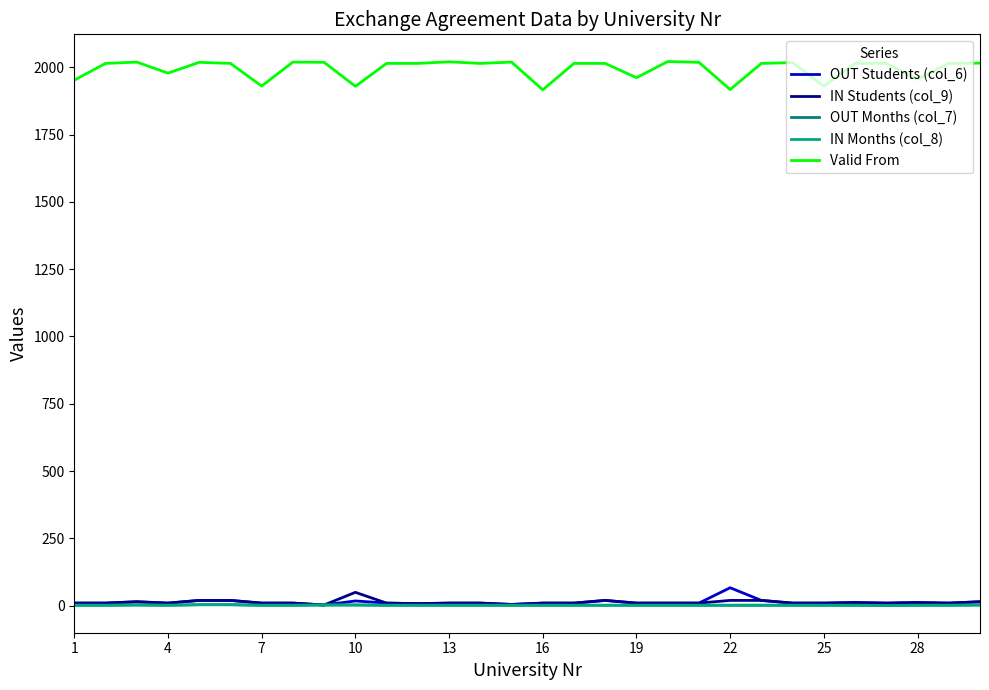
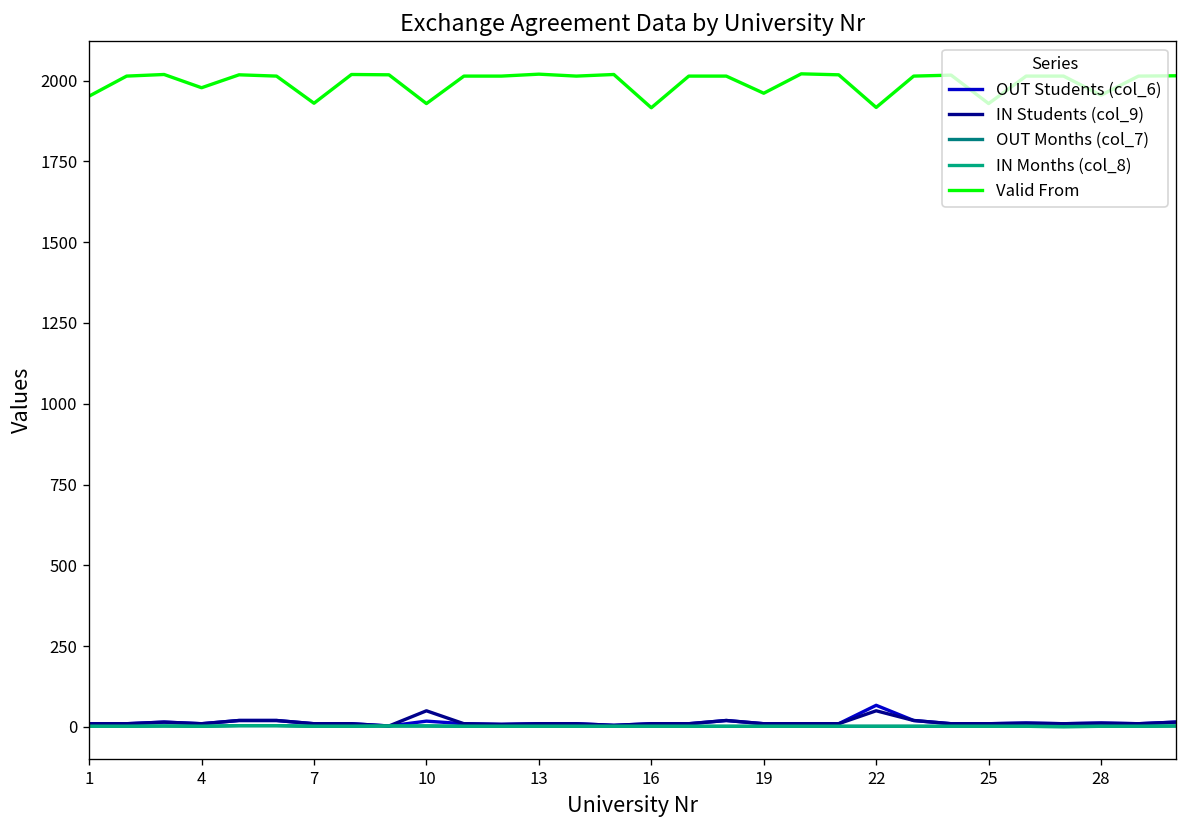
IN Students (col_9), 22: 20 -> 50
